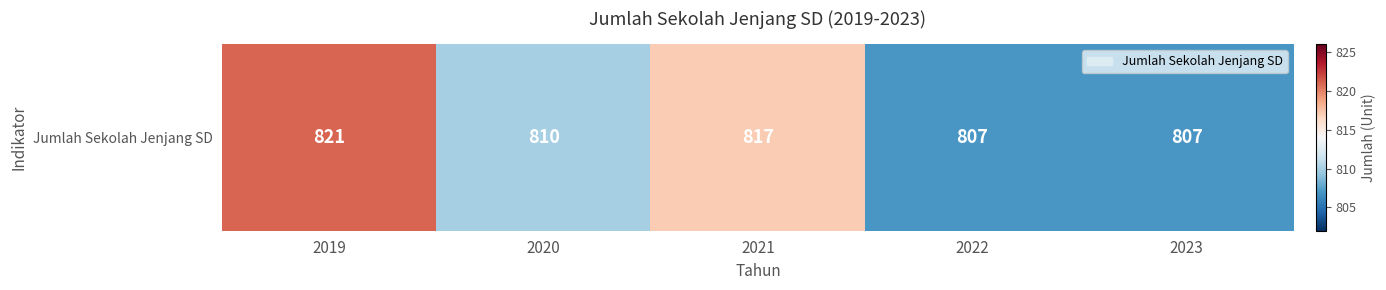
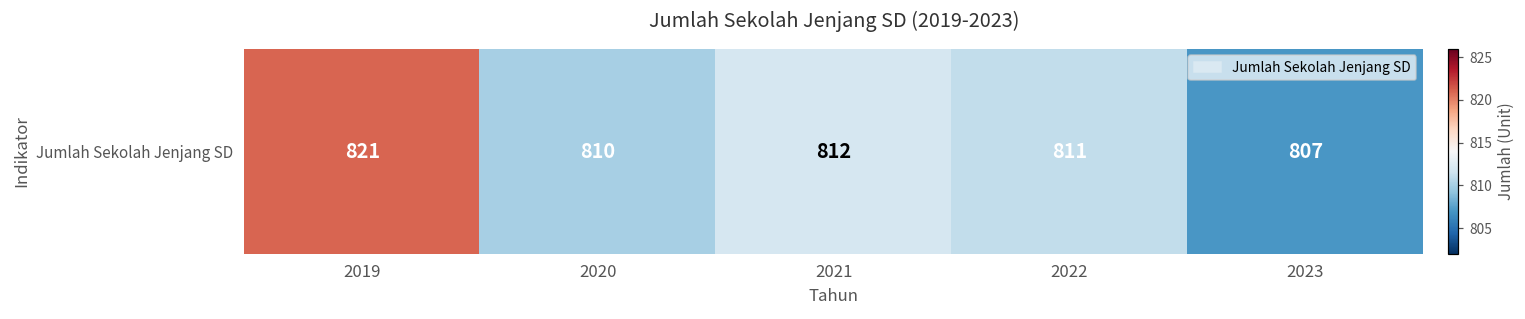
Jumlah Sekolah Jenjang SD, 2021: 817 -> 812
Jumlah Sekolah Jenjang SD, 2022: 807 -> 811
